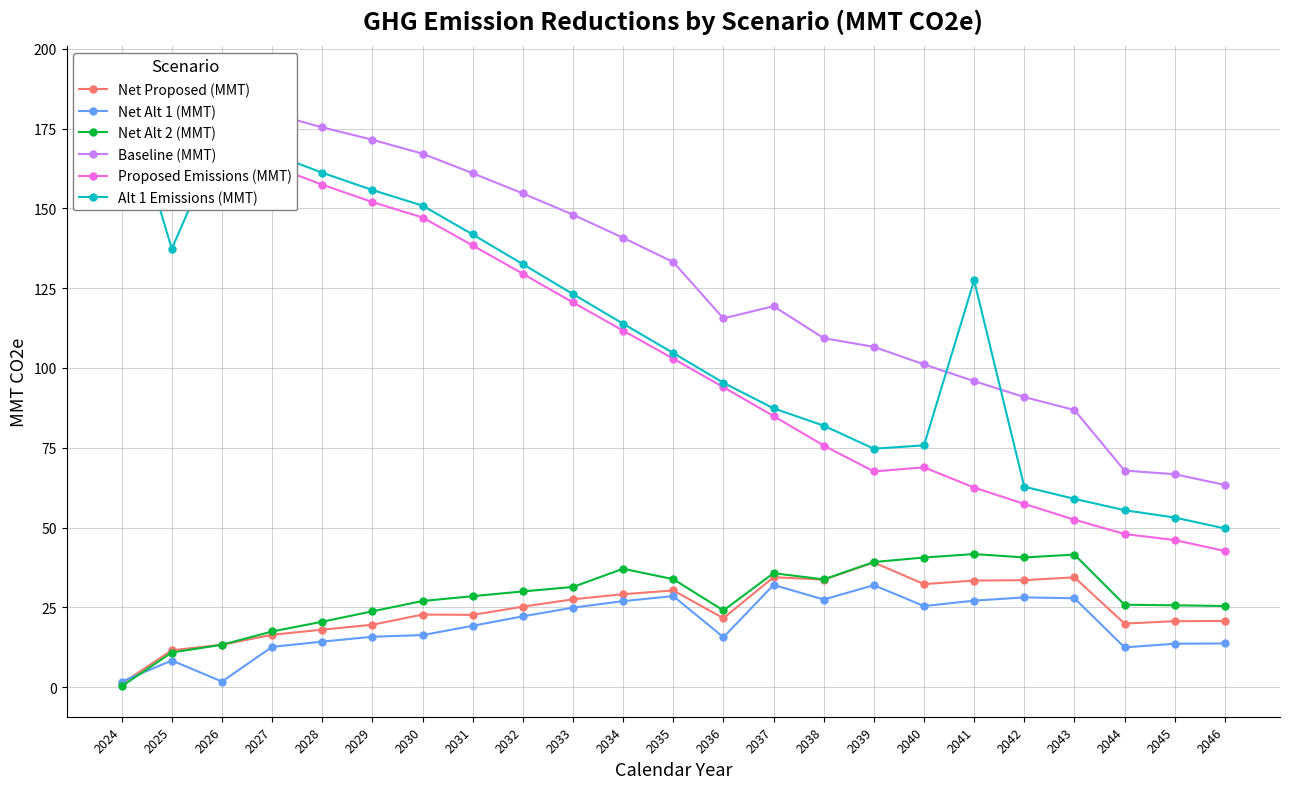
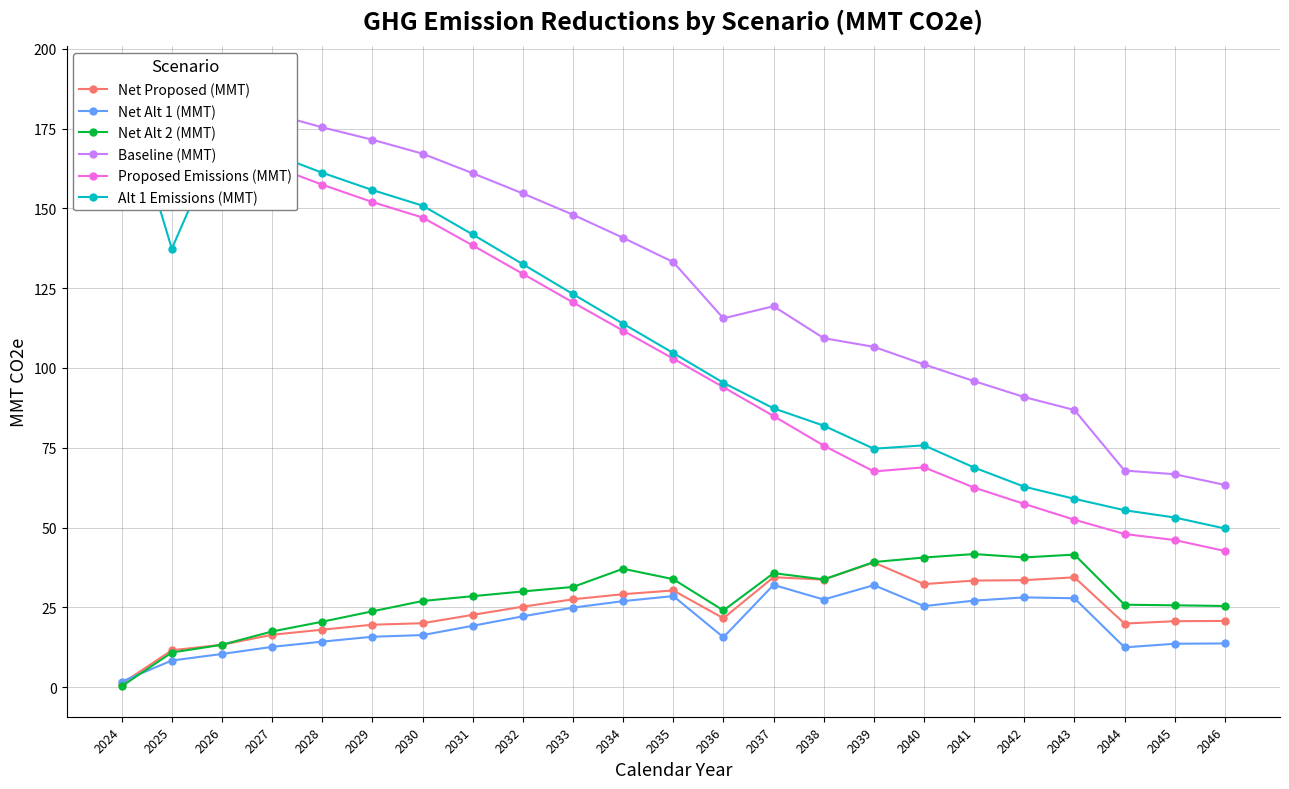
Net Alt 1 (MMT), 2026: 2 -> 10
Net Proposed (MMT), 2030: 23 -> 20
Alt 1 Emissions (MMT), 2041: 127 -> 69
